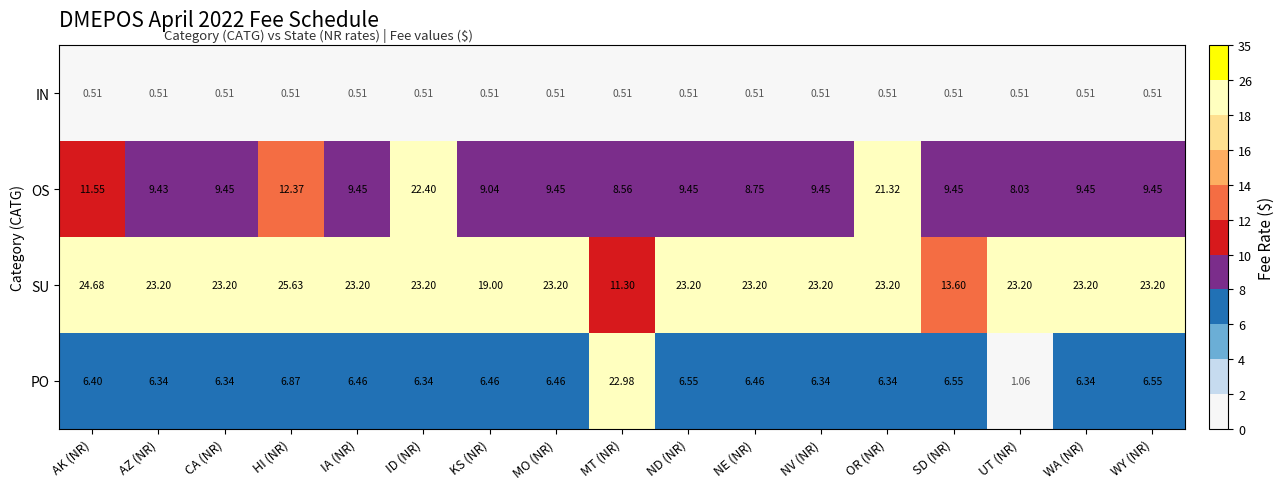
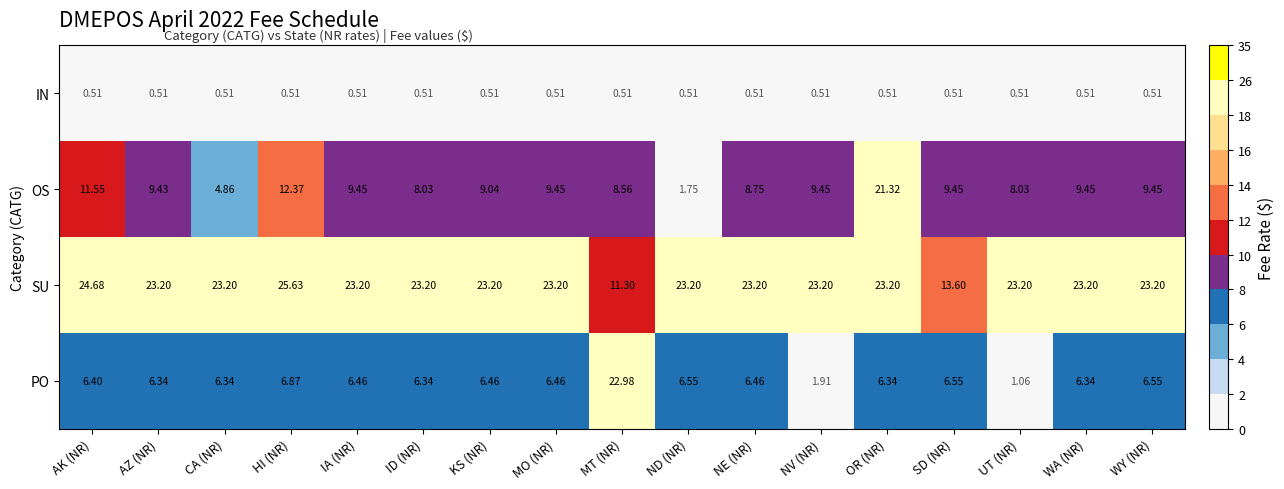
OS, CA (NR): 9.45 -> 4.86
OS, ID (NR): 22.40 -> 8.03
OS, ND (NR): 9.45 -> 1.75
SU, KS (NR): 19.00 -> 23.20
PO, NV (NR): 6.34 -> 1.91
